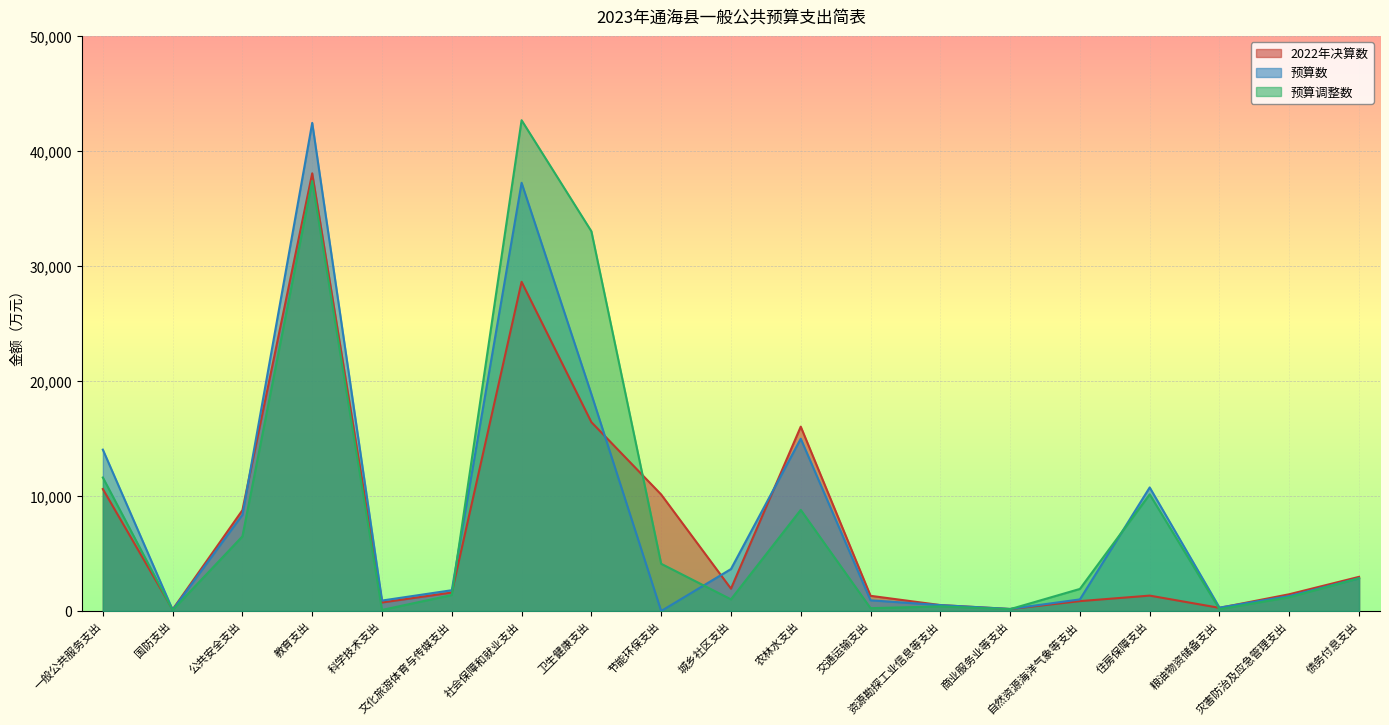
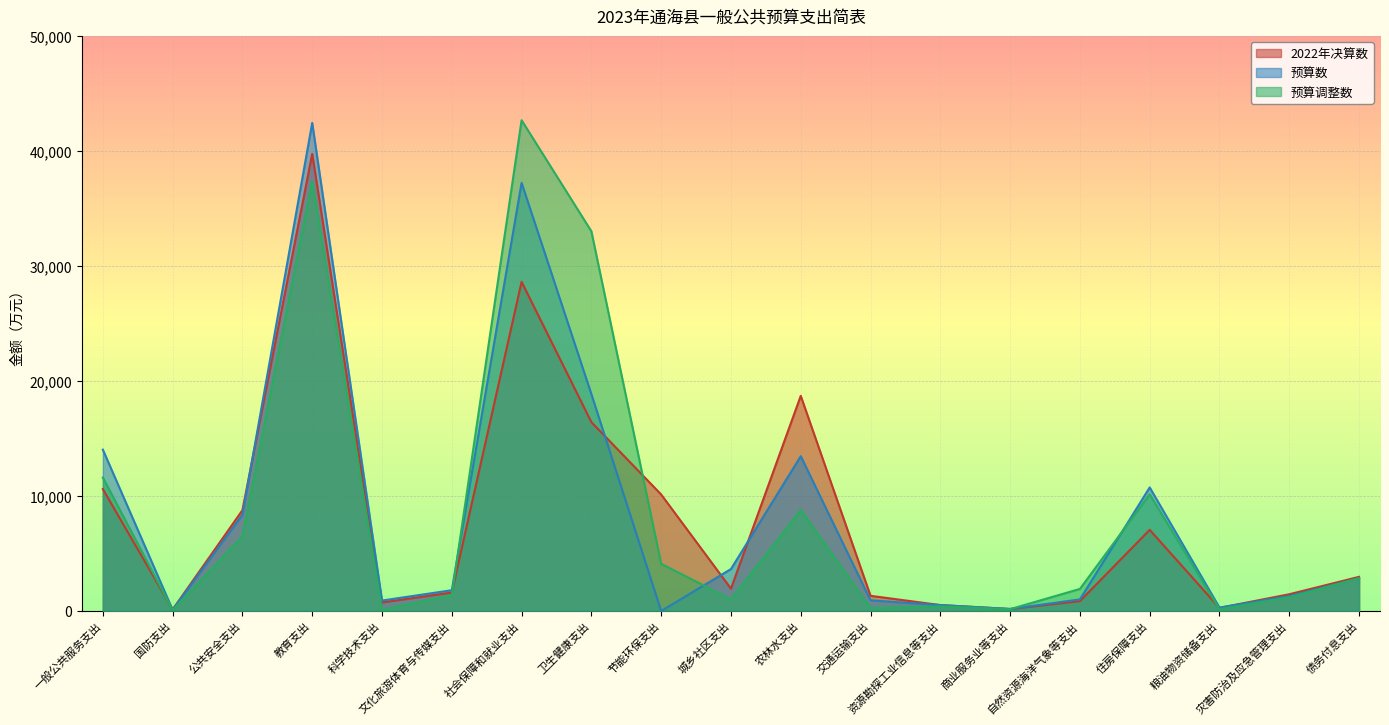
2022年决算数, 教育支出: 38,100 -> 39,800
2022年决算数, 农林水支出: 16,000 -> 18,700
预算数, 农林水支出: 15,000 -> 13,500
2022年决算数, 住房保障支出: 1,300 -> 7,100
